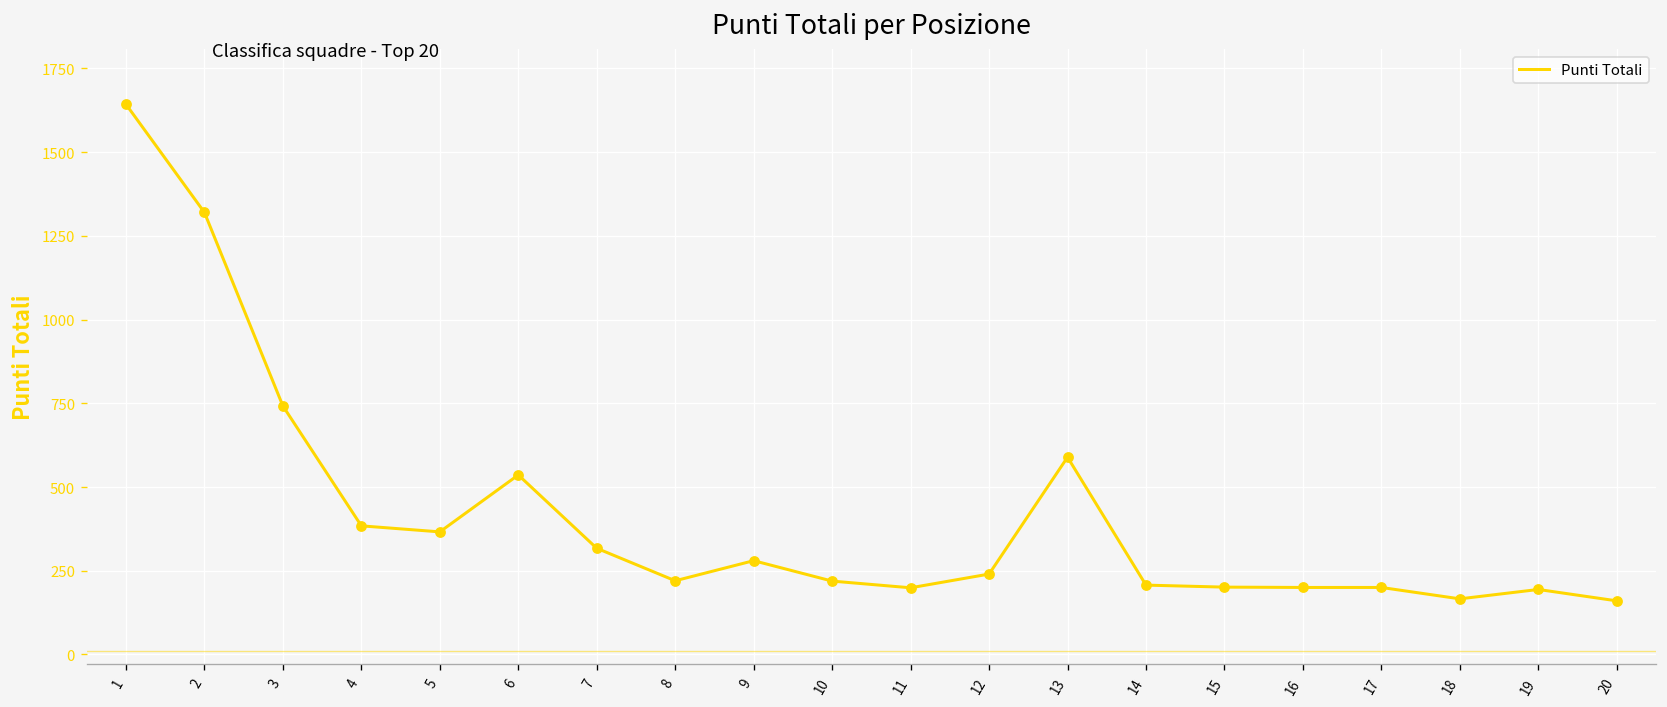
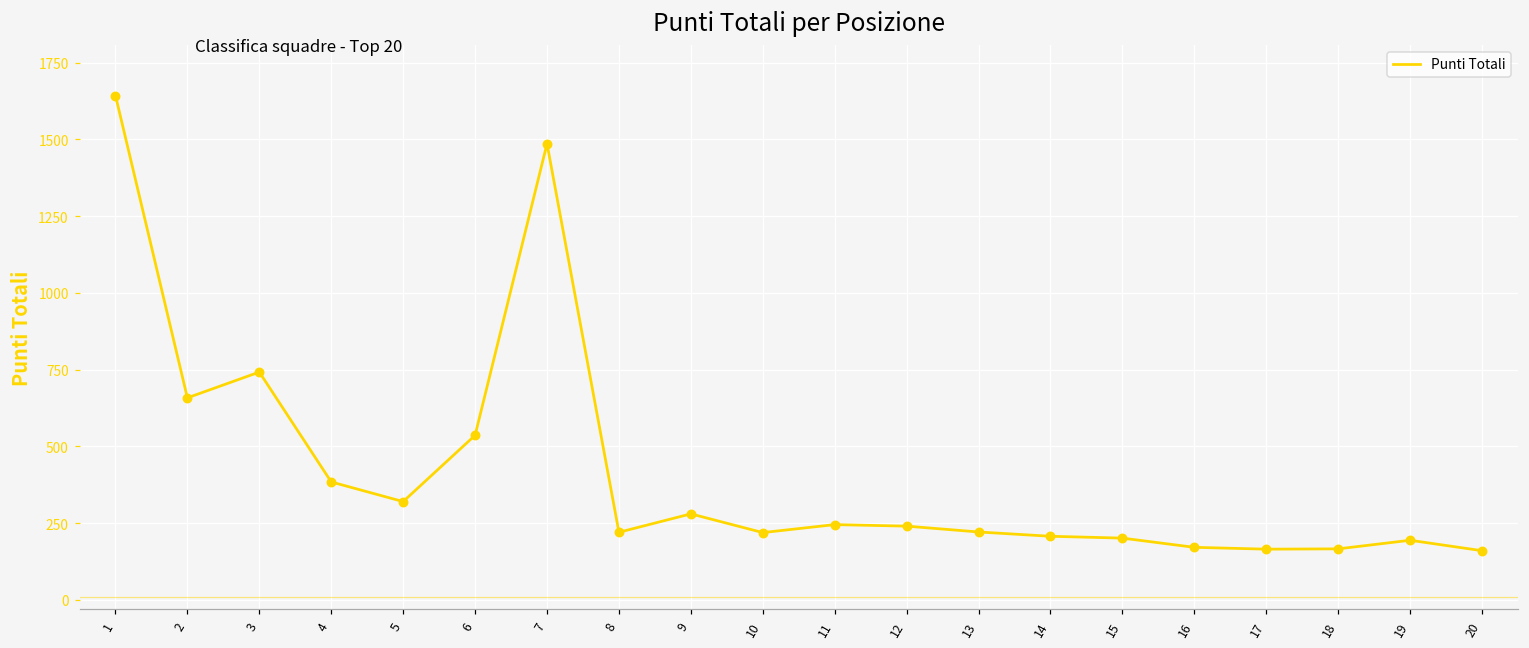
2: 1320 -> 660
5: 370 -> 320
7: 320 -> 1490
11: 200 -> 250
13: 590 -> 220
16: 200 -> 170
17: 200 -> 170
